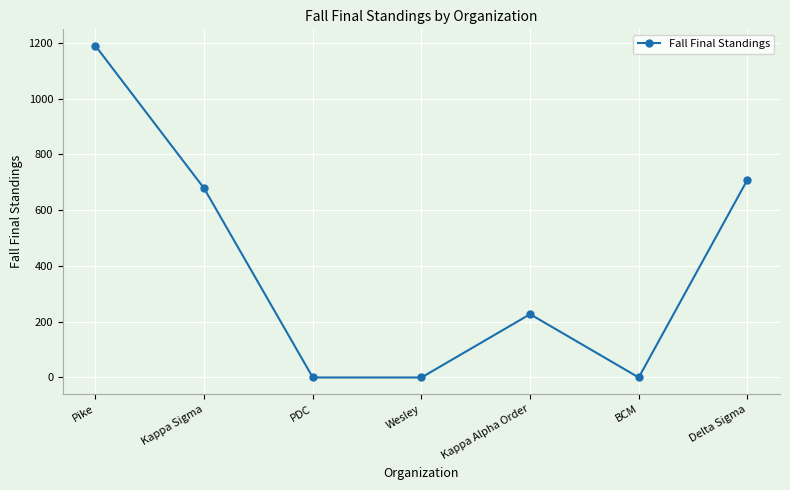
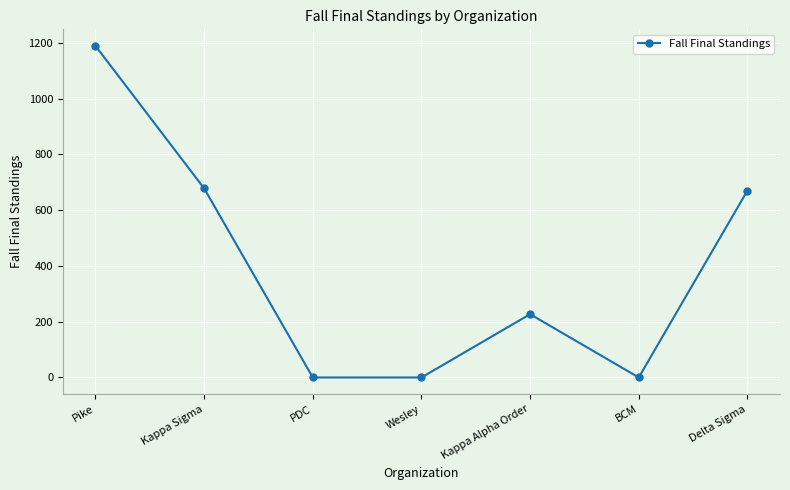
Delta Sigma: 710 -> 670
